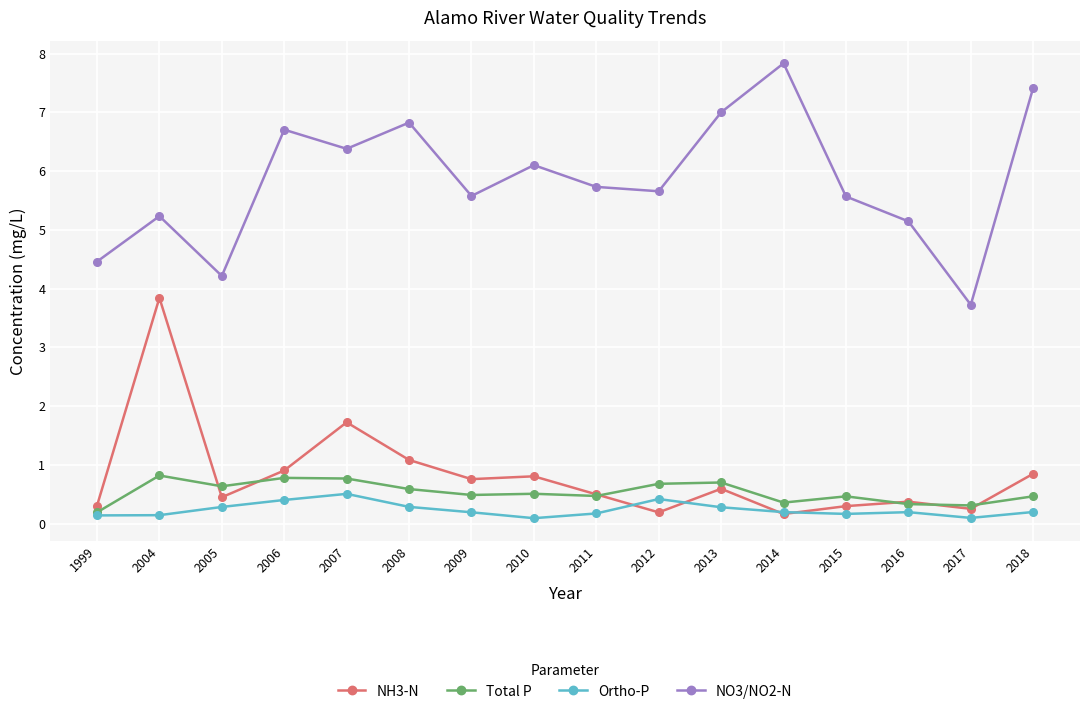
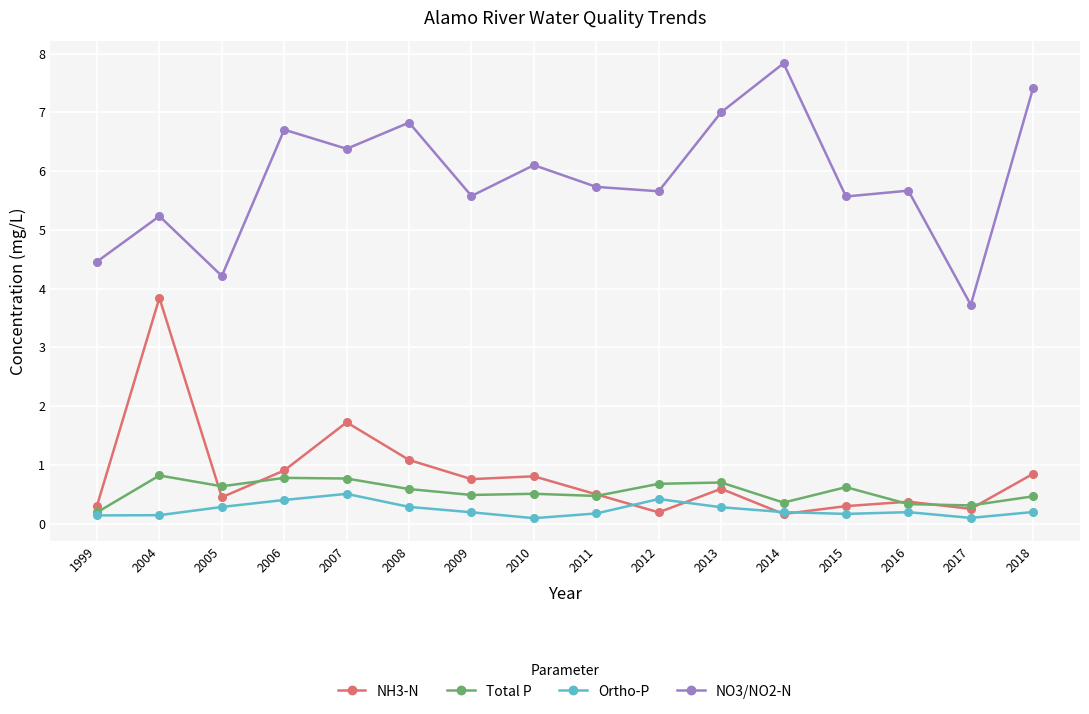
Total P, 2015: 0.5 -> 0.6
NO3/NO2-N, 2016: 5.1 -> 5.7
